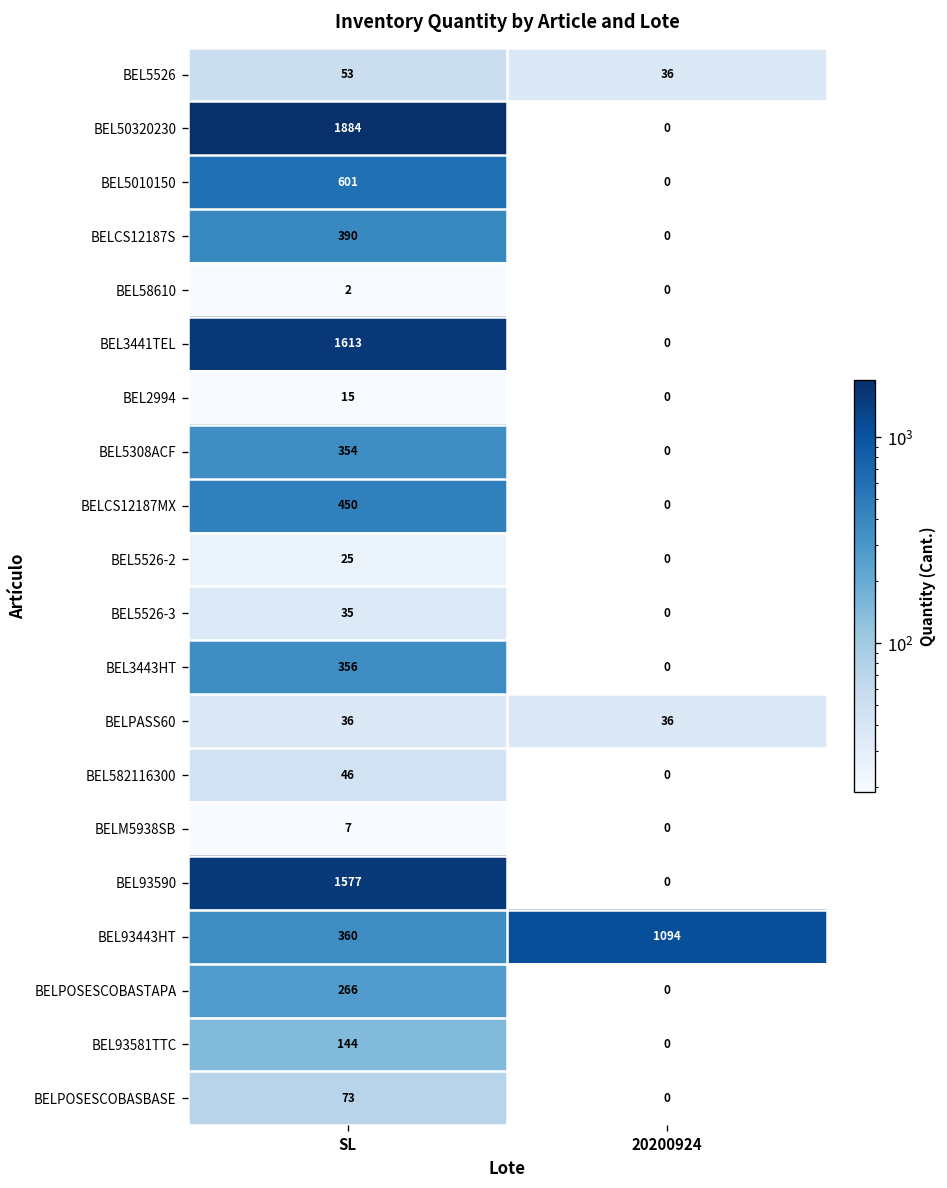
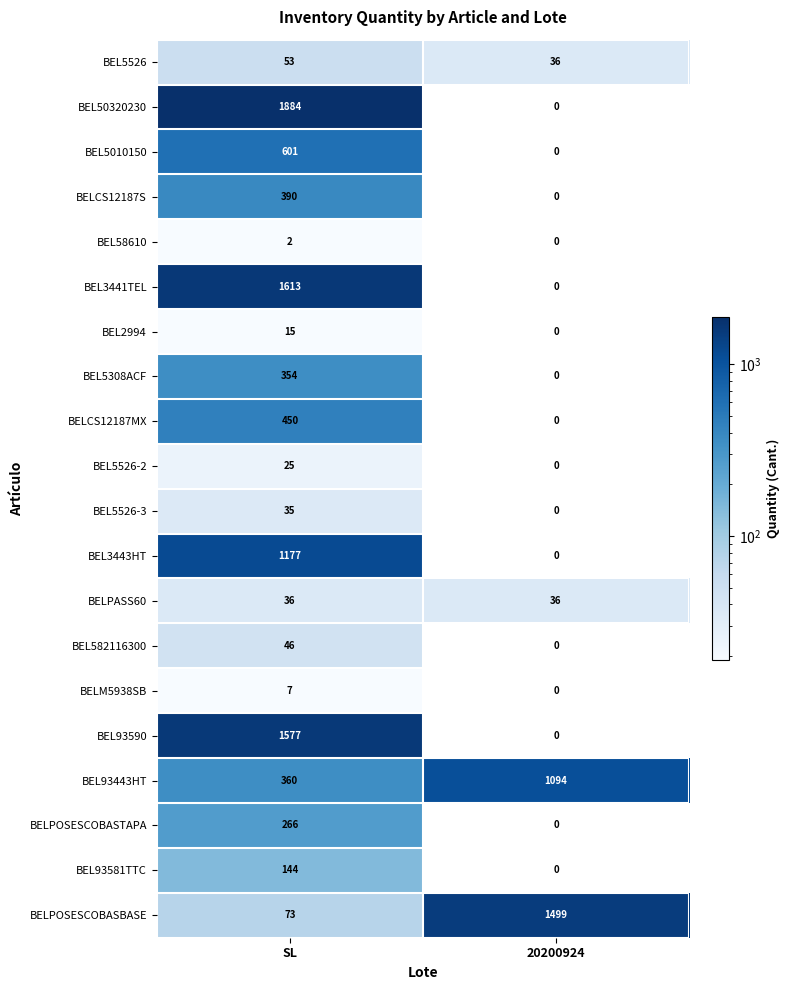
BEL3443HT, SL: 356 -> 1177
BELPOSESCOBASBASE, 20200924: 0 -> 1499
